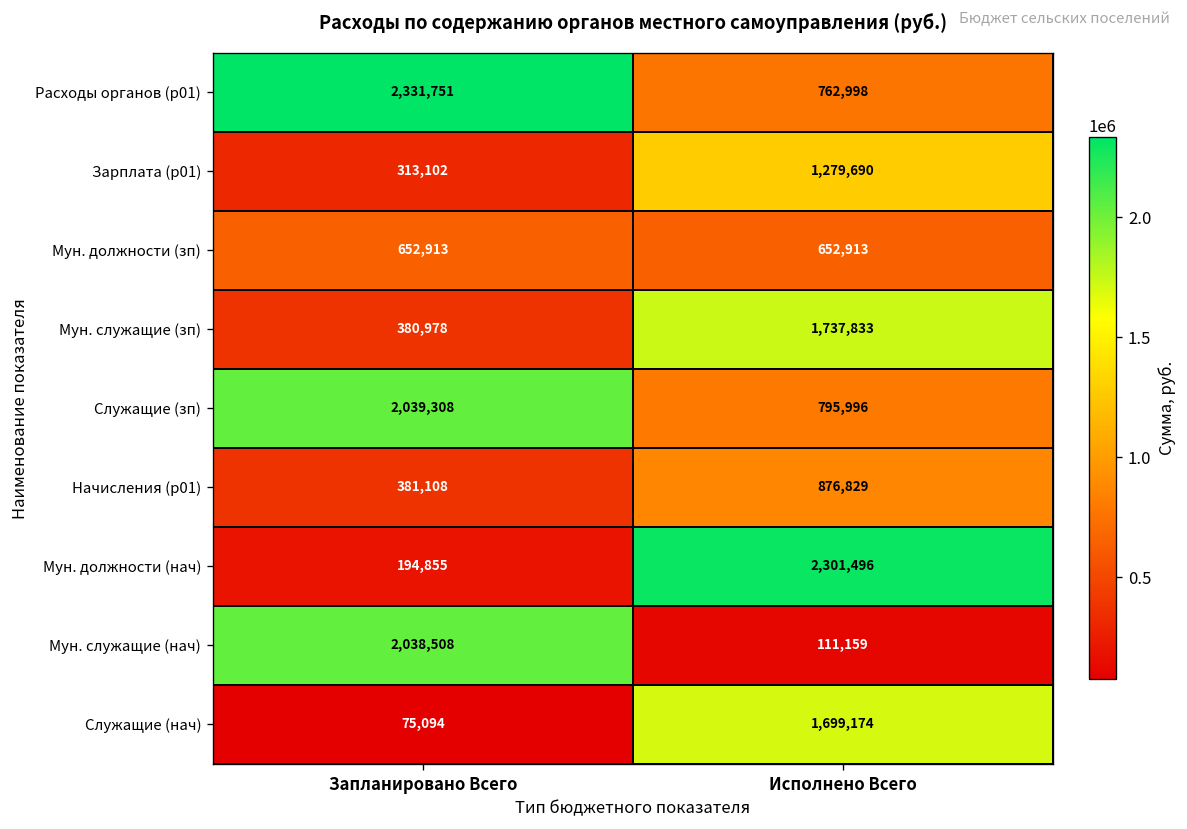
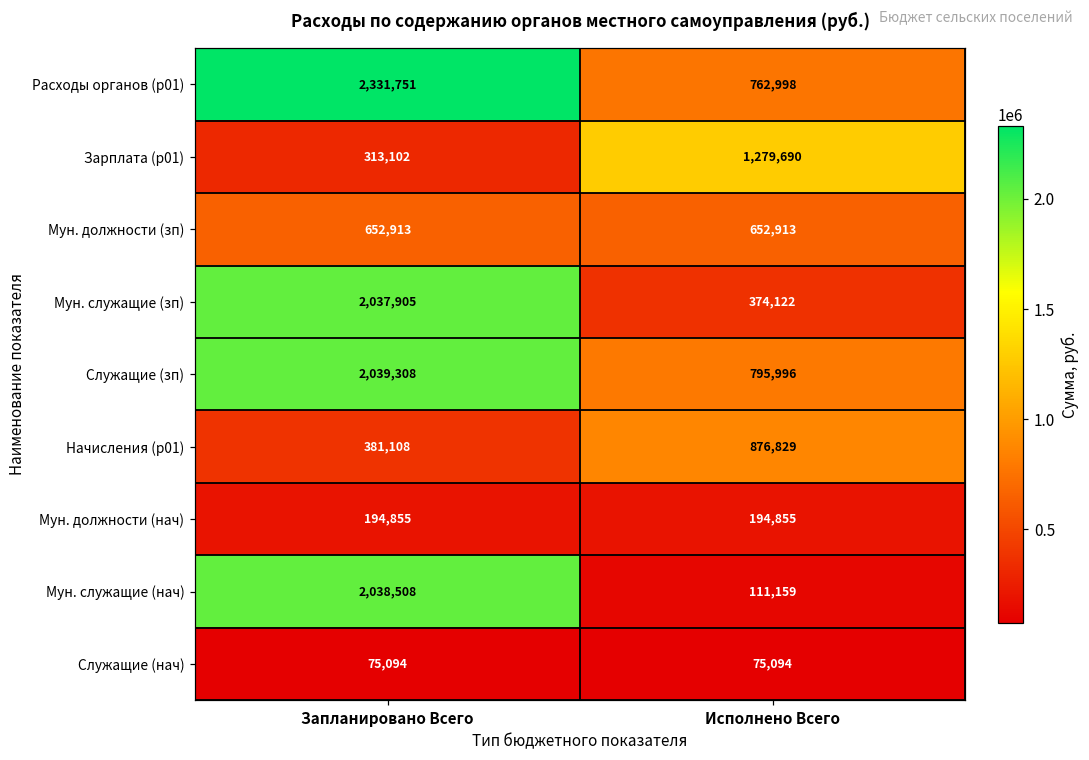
Мун. служащие (зп), Запланировано Всего: 380,978 -> 2,037,905
Мун. служащие (зп), Исполнено Всего: 1,737,833 -> 374,122
Мун. должности (нач), Исполнено Всего: 2,301,496 -> 194,855
Служащие (нач), Исполнено Всего: 1,699,174 -> 75,094
